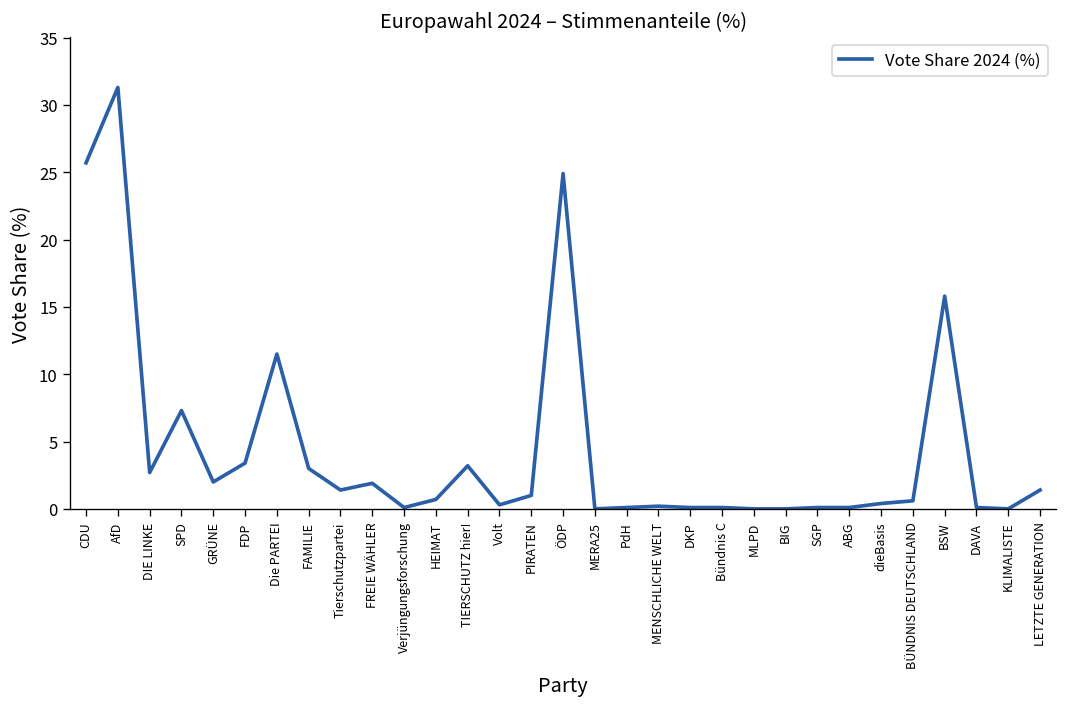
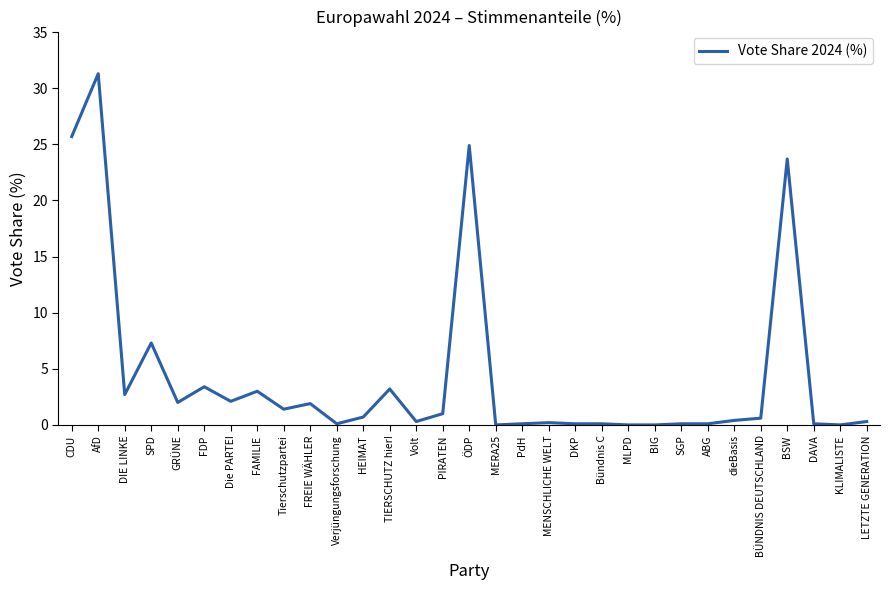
Die PARTEI: 11.5 -> 2.1
BSW: 15.8 -> 23.7
LETZTE GENERATION: 1.4 -> 0.3
